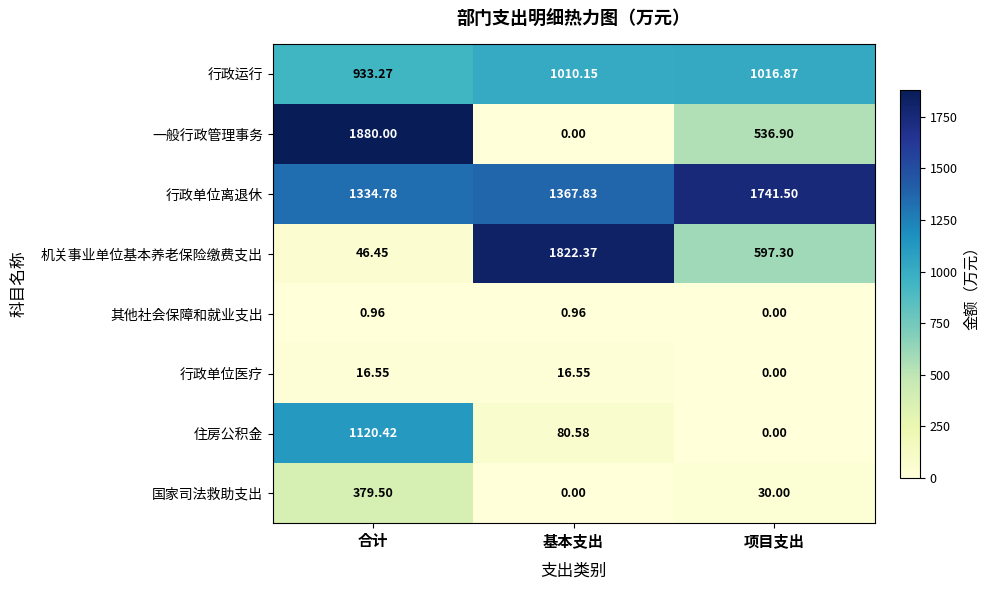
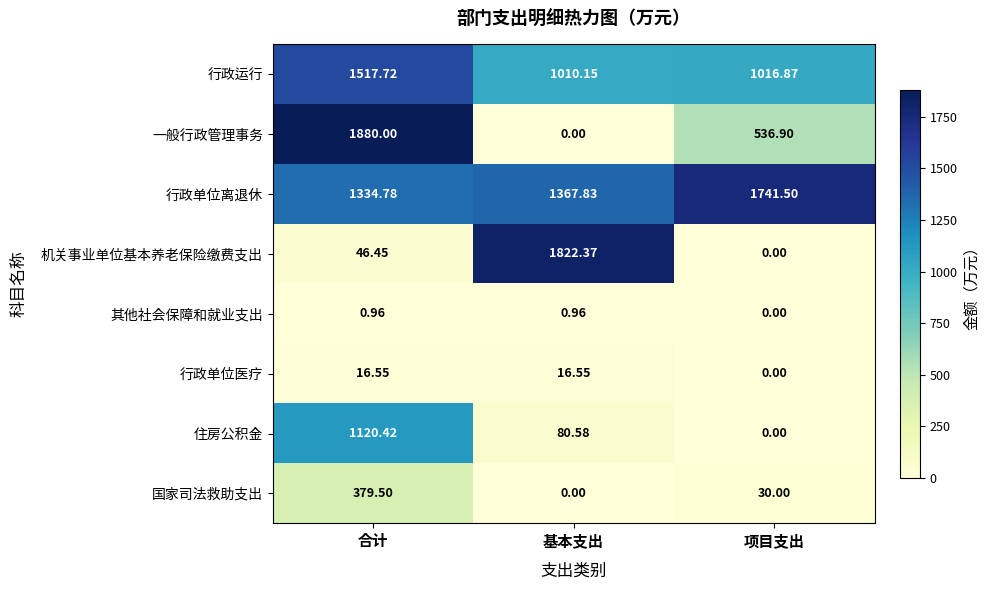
行政运行, 合计: 933.27 -> 1517.72
机关事业单位基本养老保险缴费支出, 项目支出: 597.30 -> 0.00
